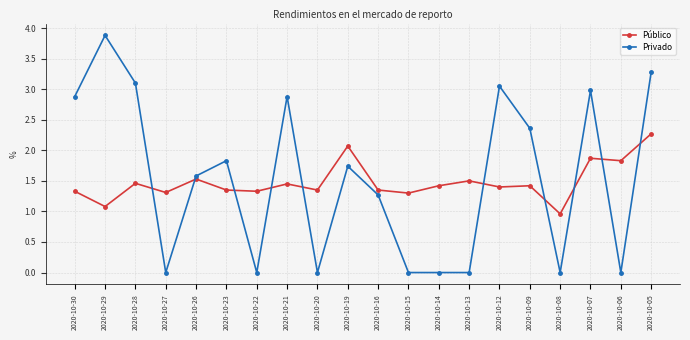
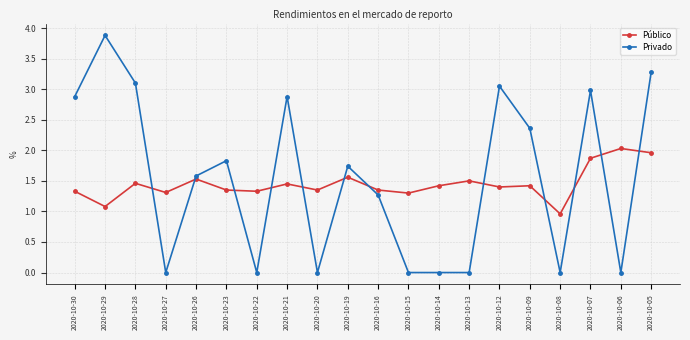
Público, 2020-10-19: 2.1 -> 1.6
Público, 2020-10-06: 1.8 -> 2.0
Público, 2020-10-05: 2.3 -> 2.0
